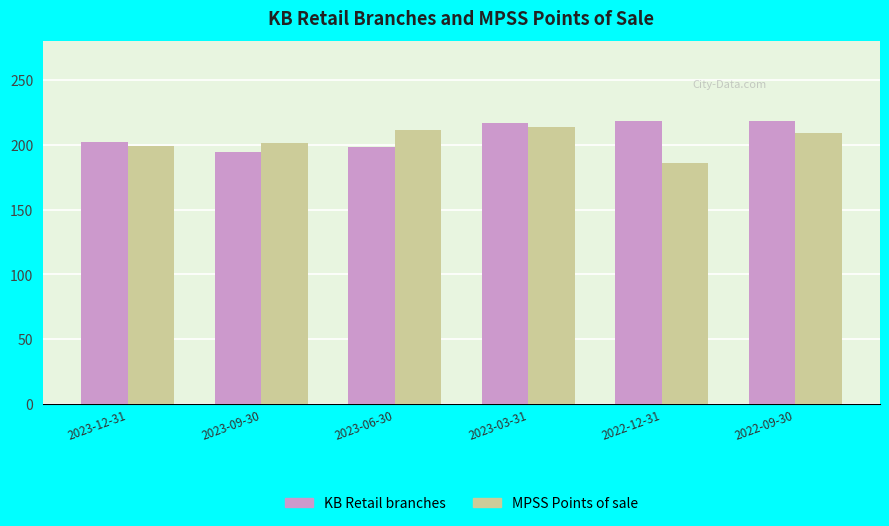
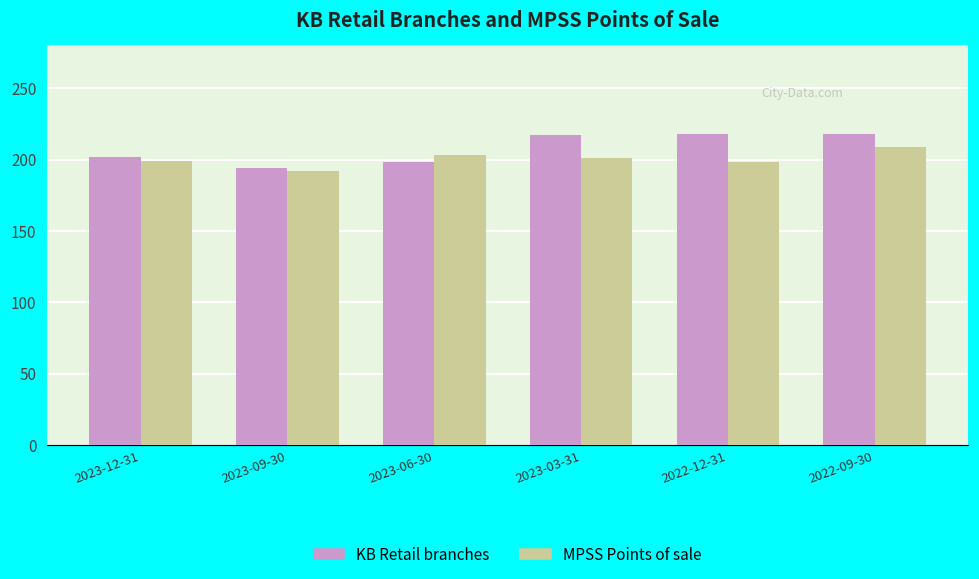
MPSS Points of sale, 2023-09-30: 201 -> 192
MPSS Points of sale, 2023-06-30: 211 -> 203
MPSS Points of sale, 2023-03-31: 214 -> 201
MPSS Points of sale, 2022-12-31: 186 -> 198
